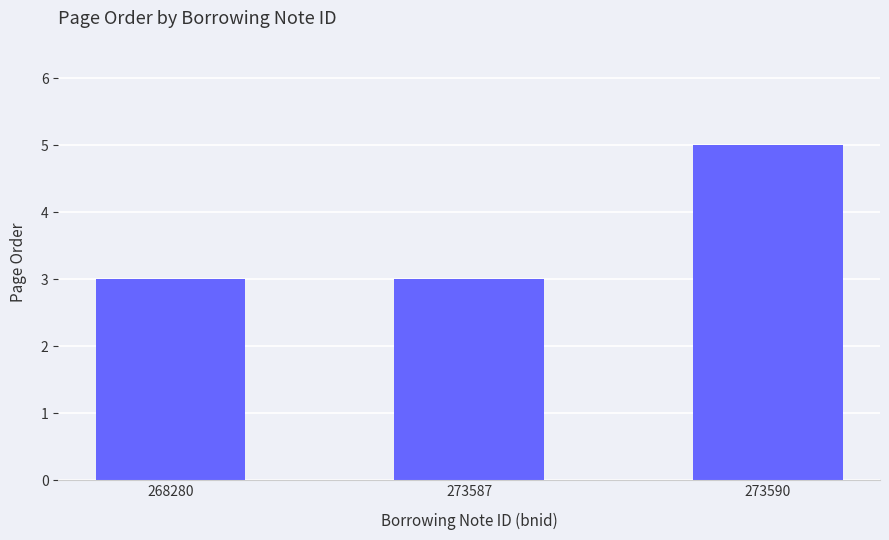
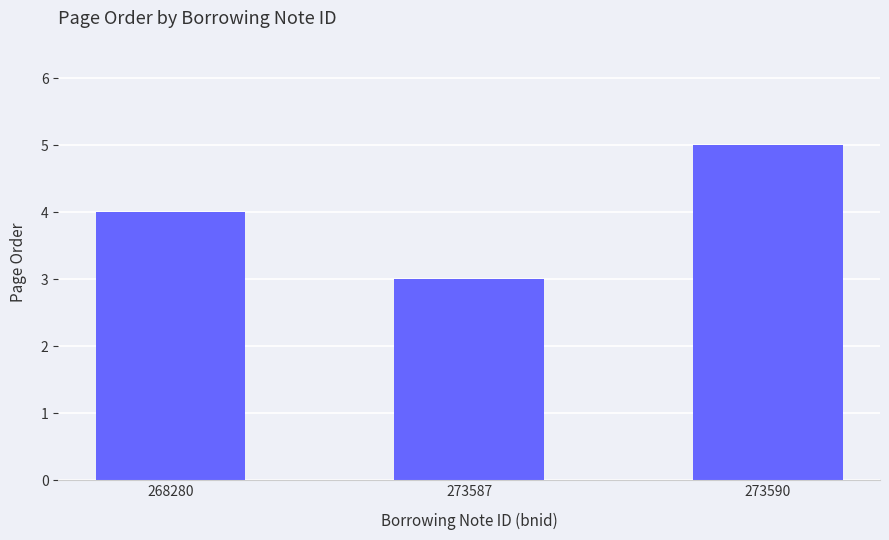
268280: 3 -> 4
